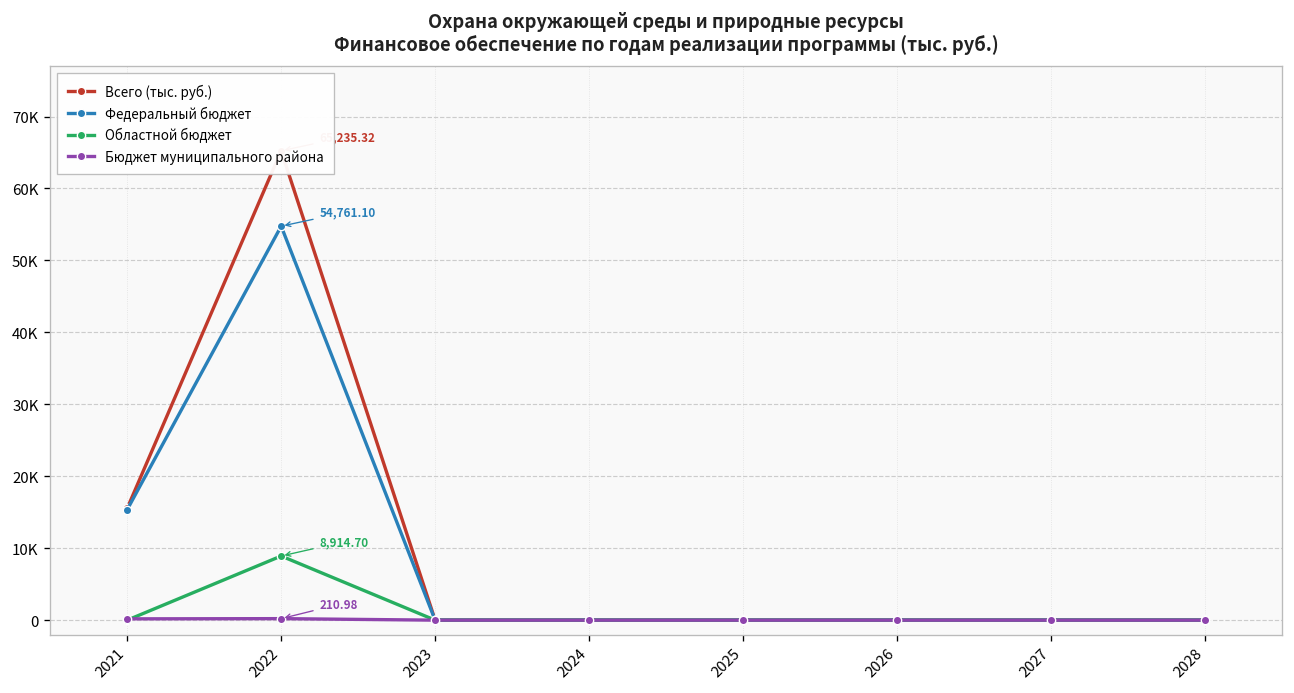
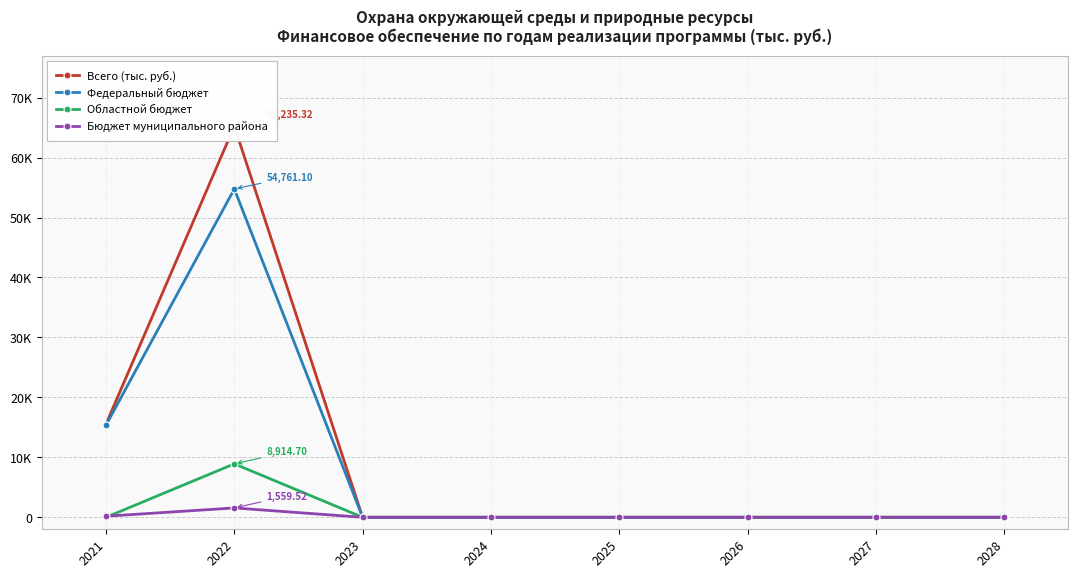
Бюджет муниципального района, 2022: 210.98 -> 1,559.52
